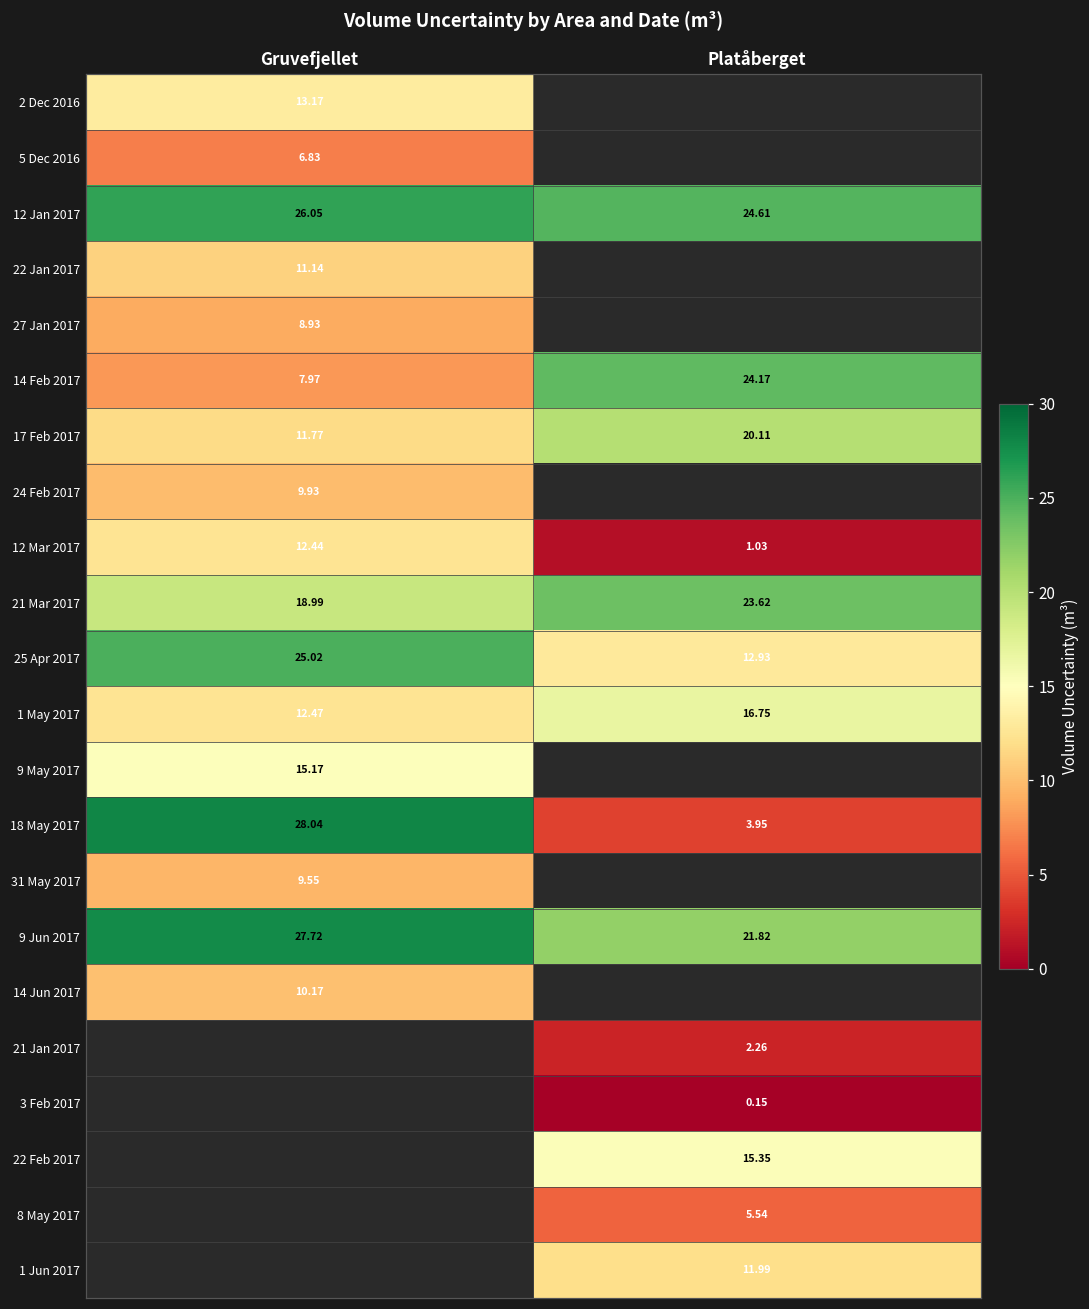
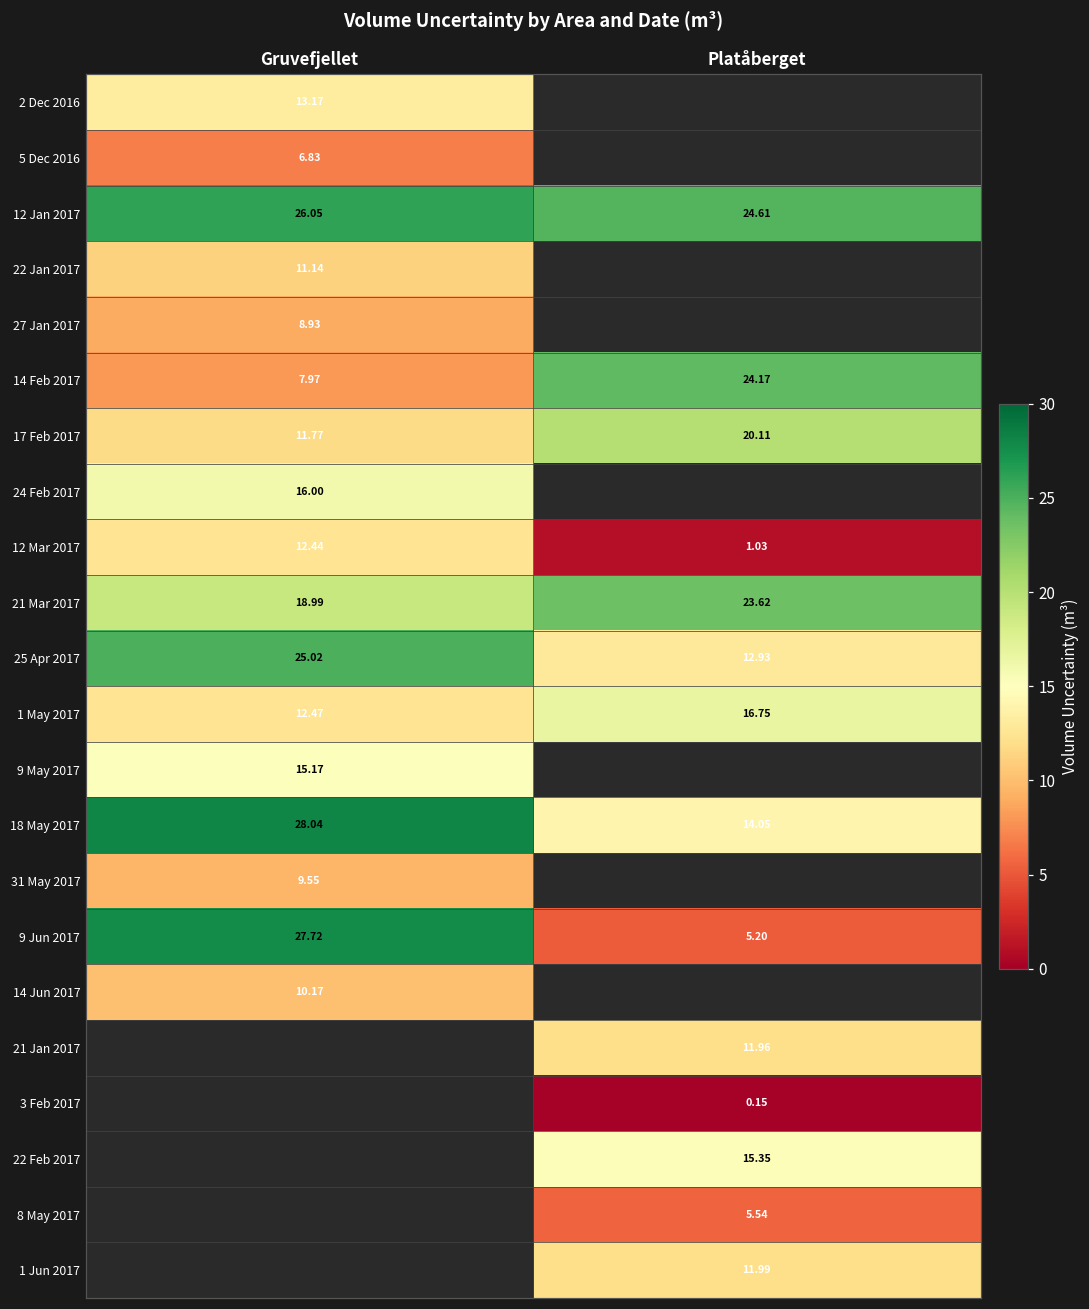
24 Feb 2017, Gruvefjellet: 9.93 -> 16.00
18 May 2017, Platåberget: 3.95 -> 14.05
9 Jun 2017, Platåberget: 21.82 -> 5.20
21 Jan 2017, Platåberget: 2.26 -> 11.96
